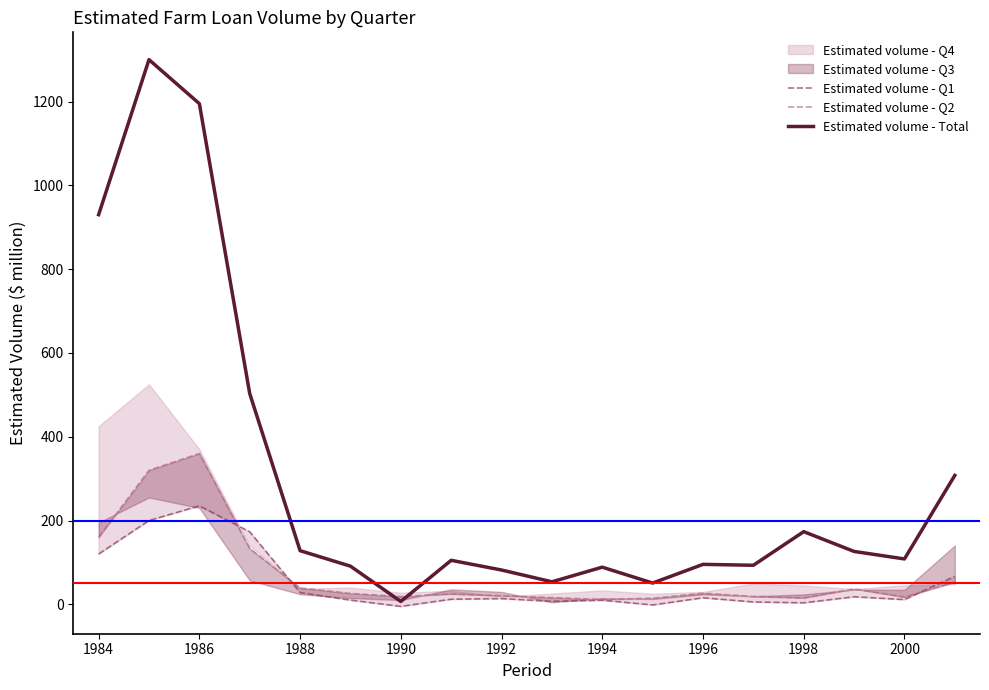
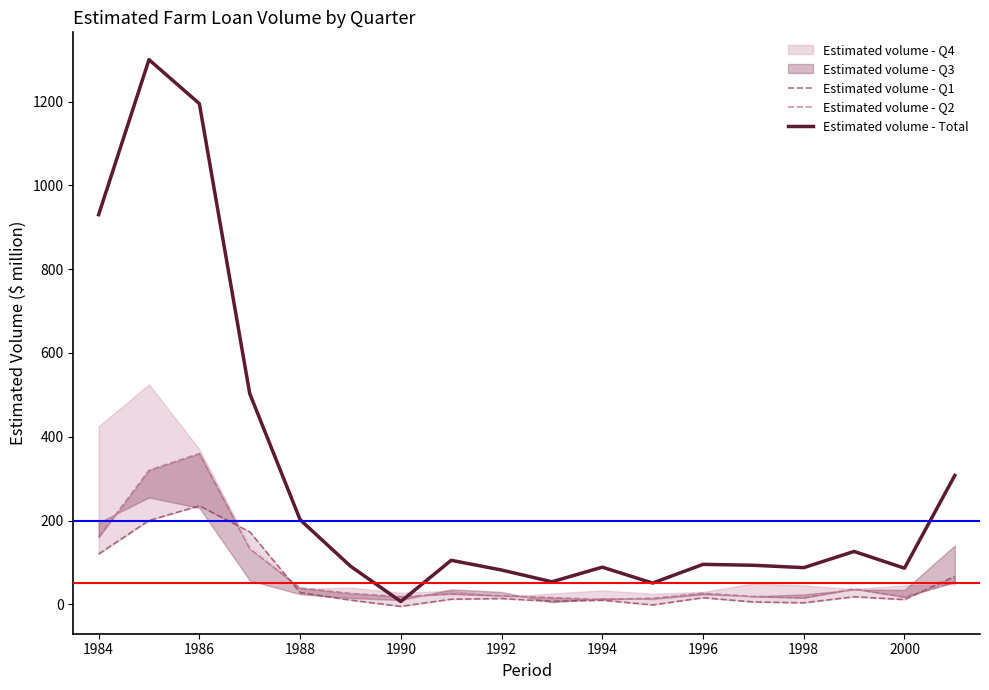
Estimated volume - Total, 1988: 130 -> 200
Estimated volume - Total, 1998: 170 -> 90
Estimated volume - Total, 2000: 110 -> 90
